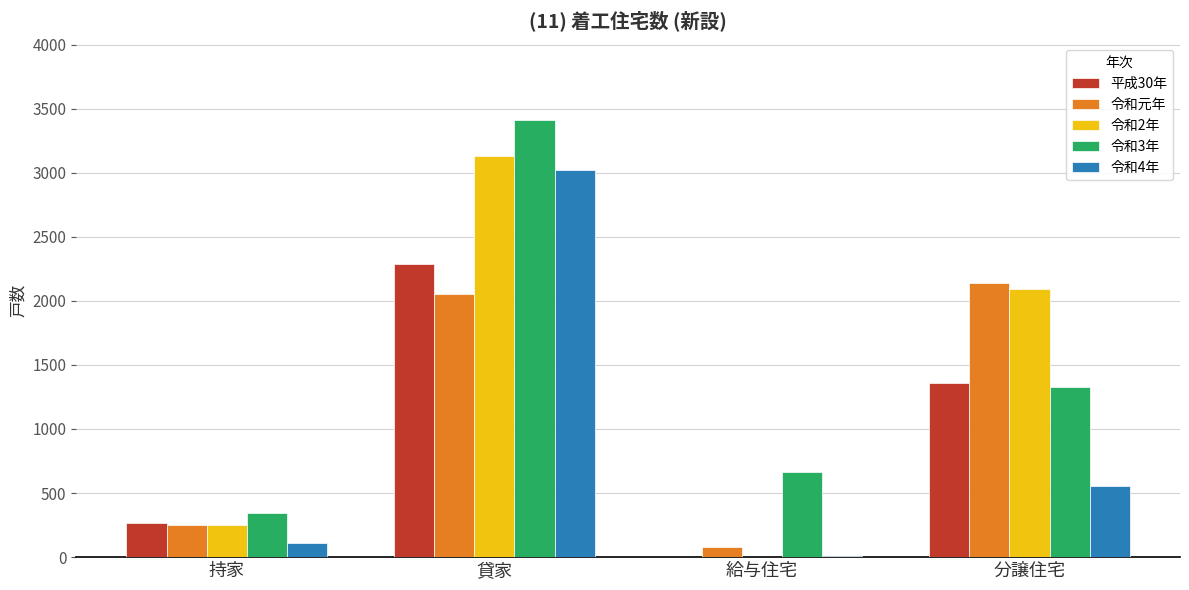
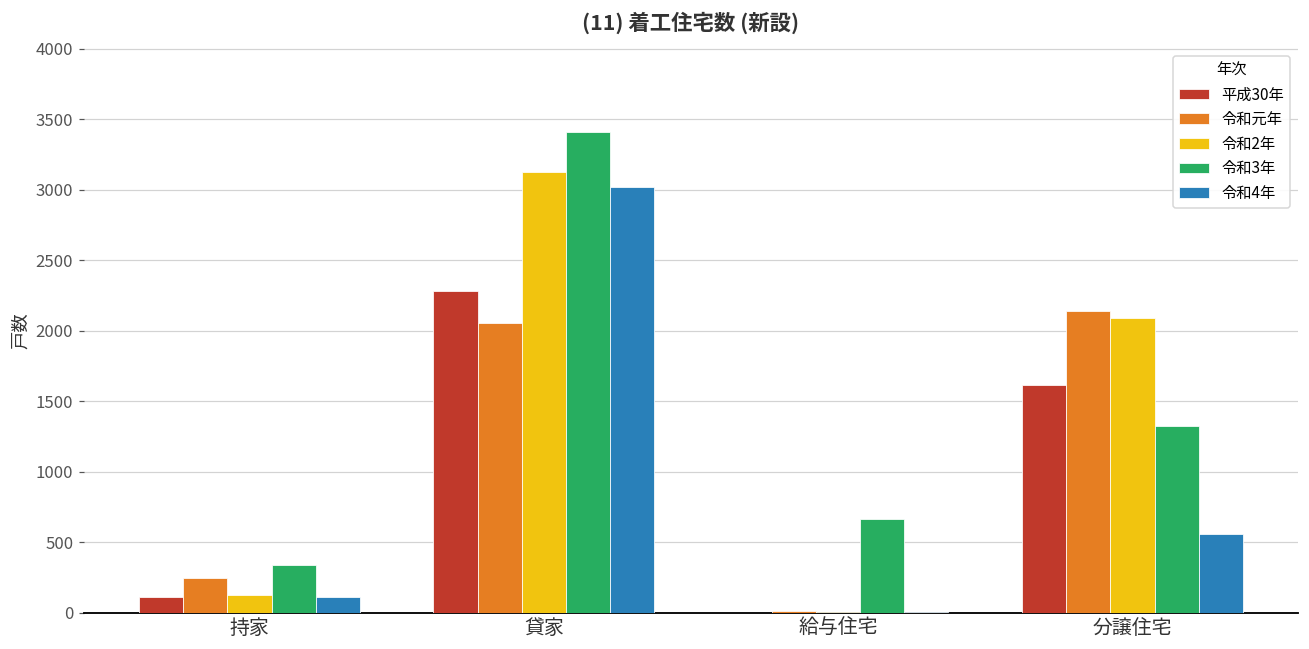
平成30年, 持家: 270 -> 110
令和2年, 持家: 250 -> 130
令和元年, 給与住宅: 80 -> 10
平成30年, 分譲住宅: 1360 -> 1620
